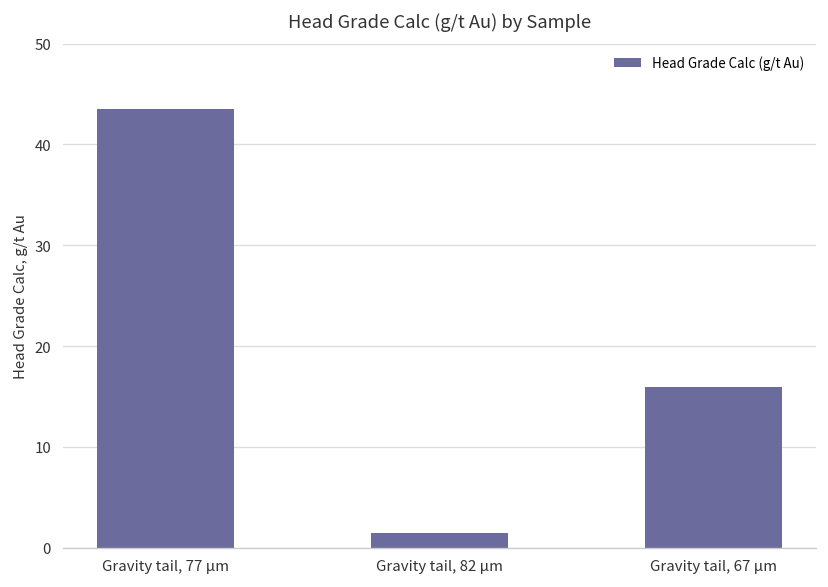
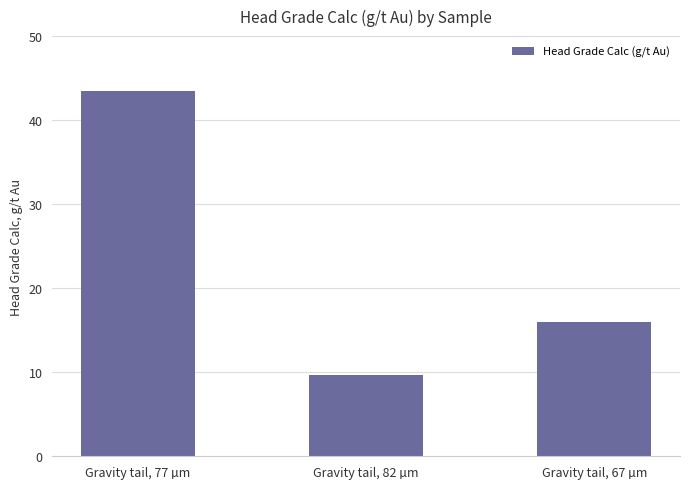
Gravity tail, 82 µm: 2 -> 10
